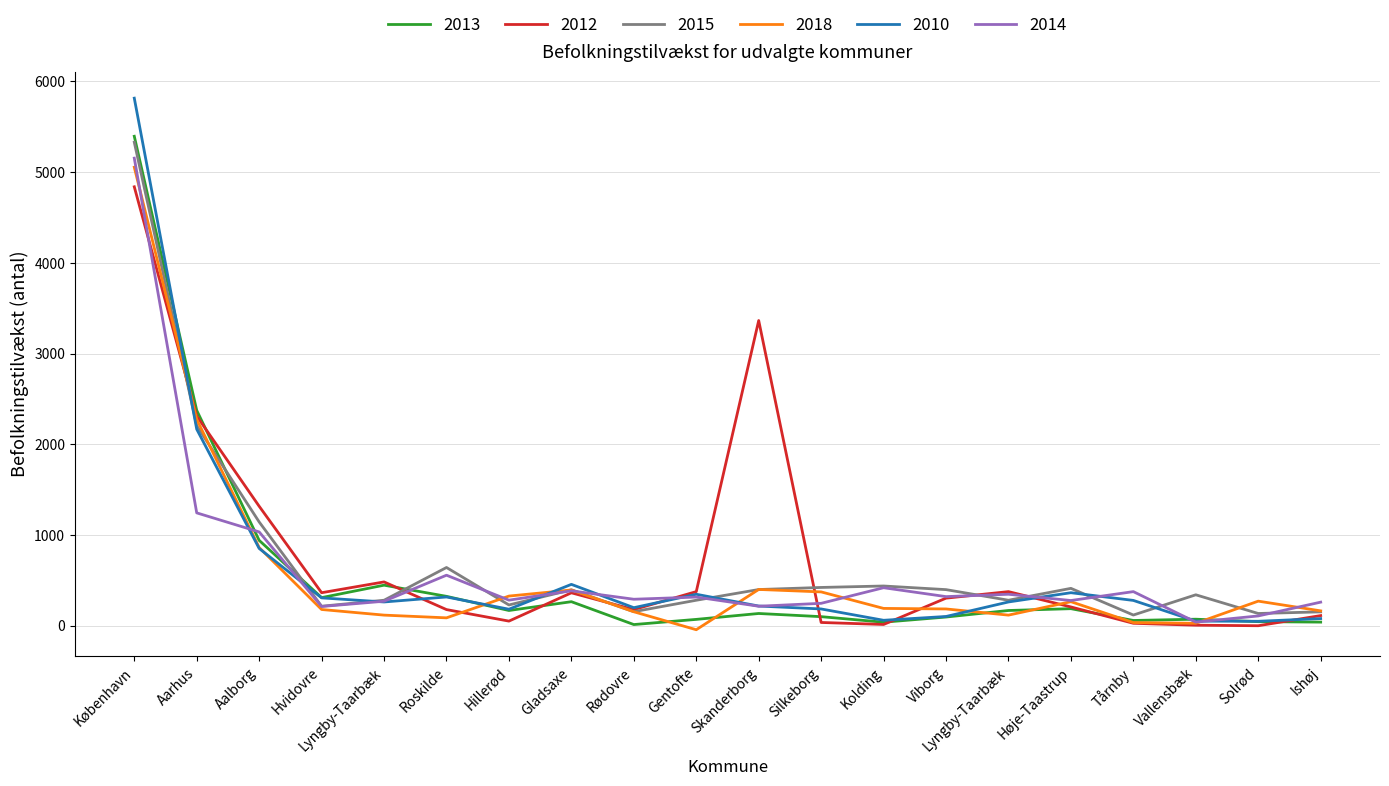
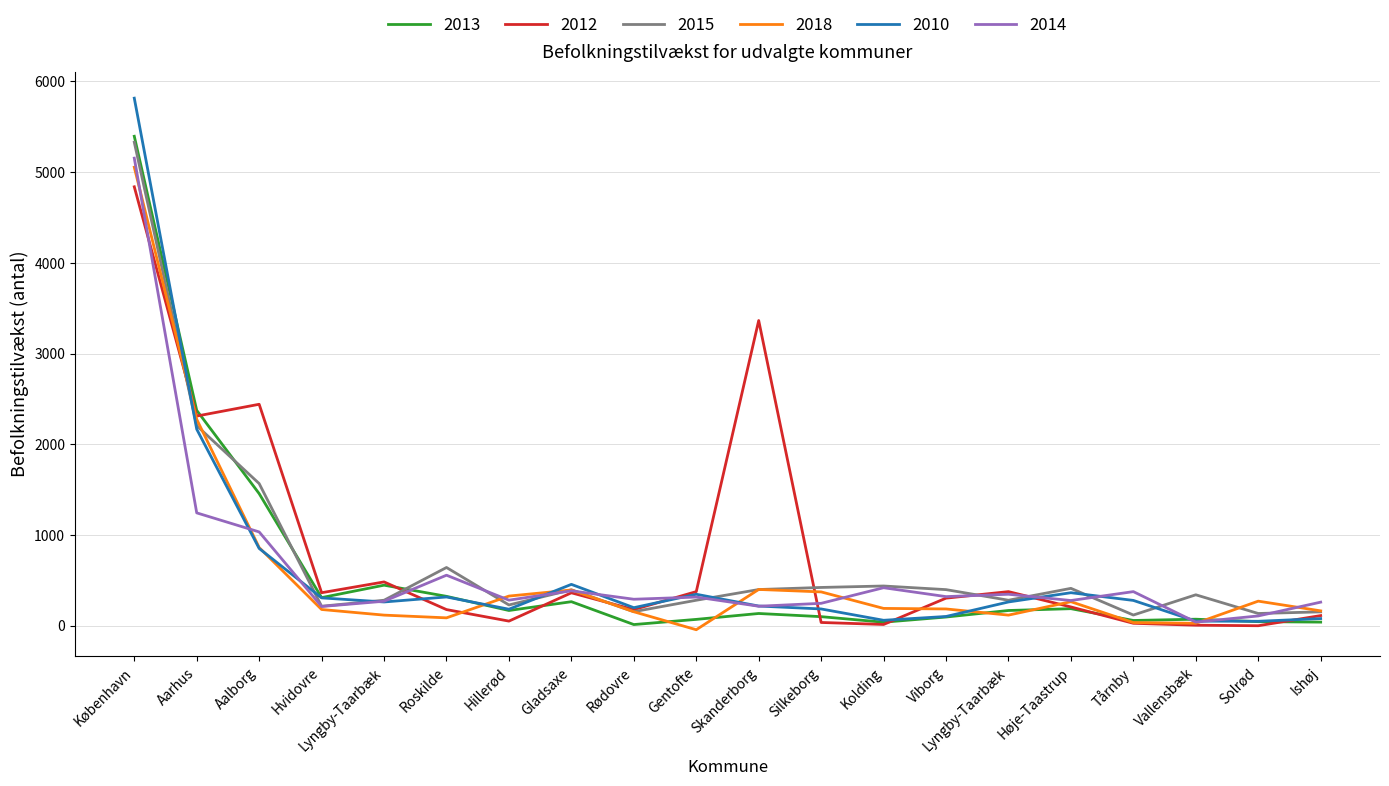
2013, Aalborg: 900 -> 1500
2012, Aalborg: 1300 -> 2400
2015, Aalborg: 1100 -> 1600
